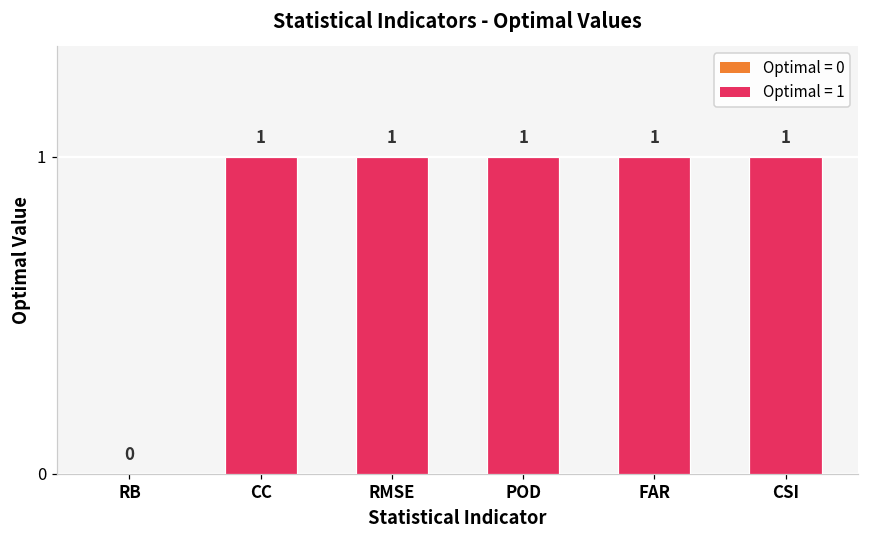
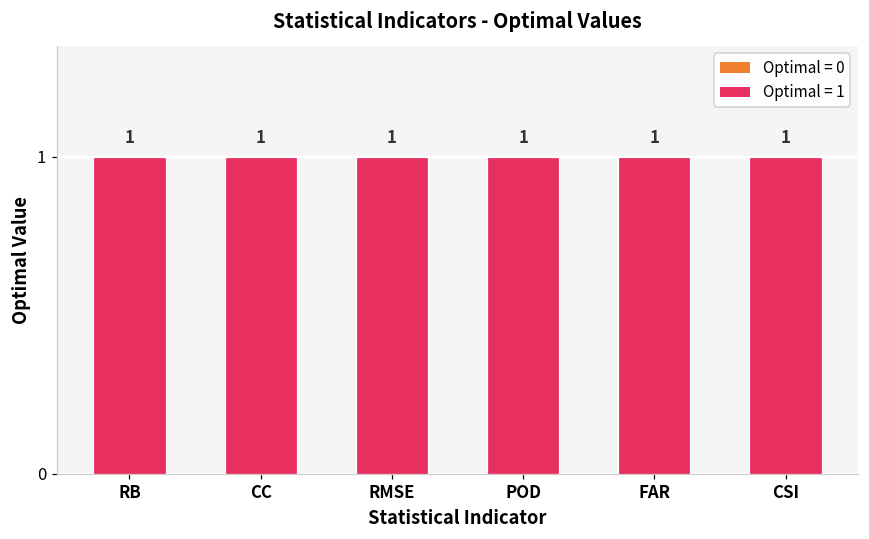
RB: 0 -> 1
